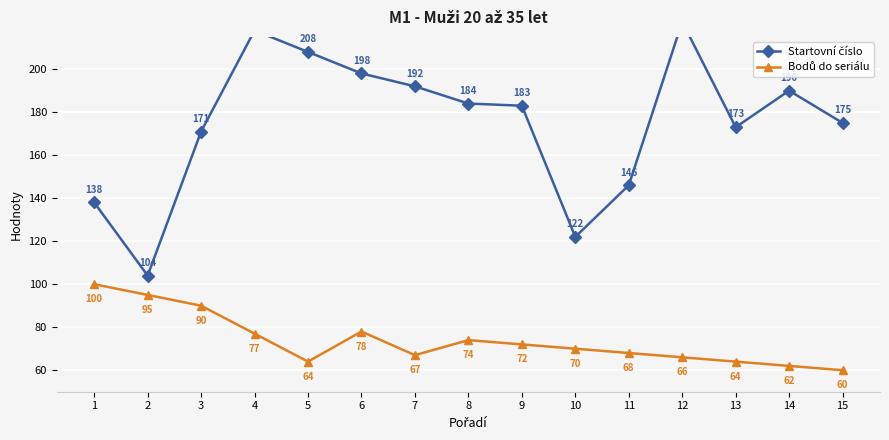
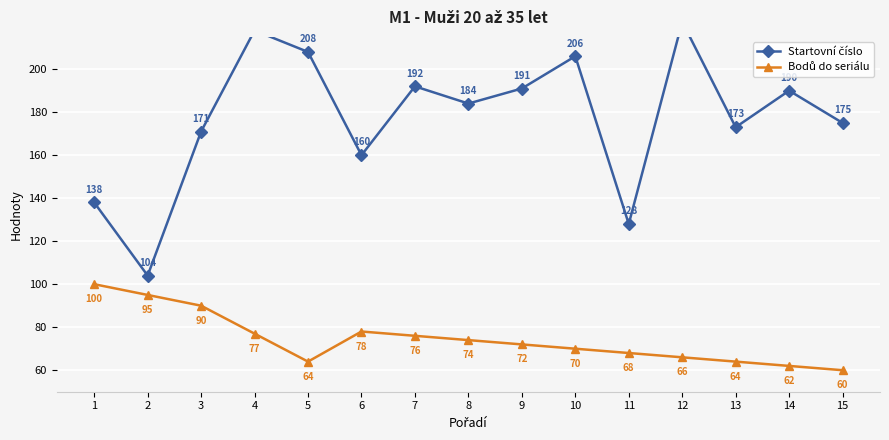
Startovní číslo, 6: 198 -> 160
Bodů do seriálu, 7: 67 -> 76
Startovní číslo, 9: 183 -> 191
Startovní číslo, 10: 122 -> 206
Startovní číslo, 11: 146 -> 128
